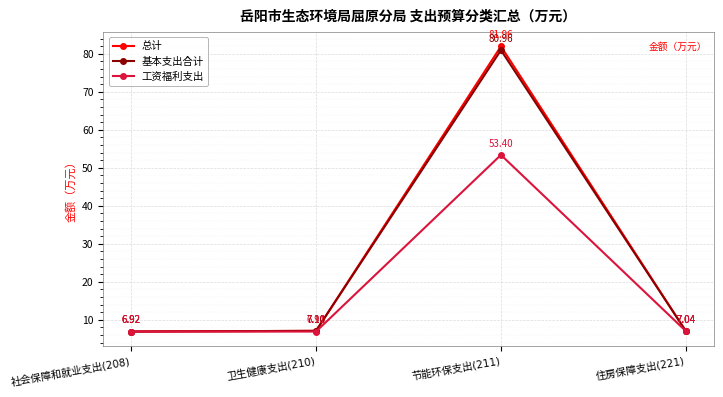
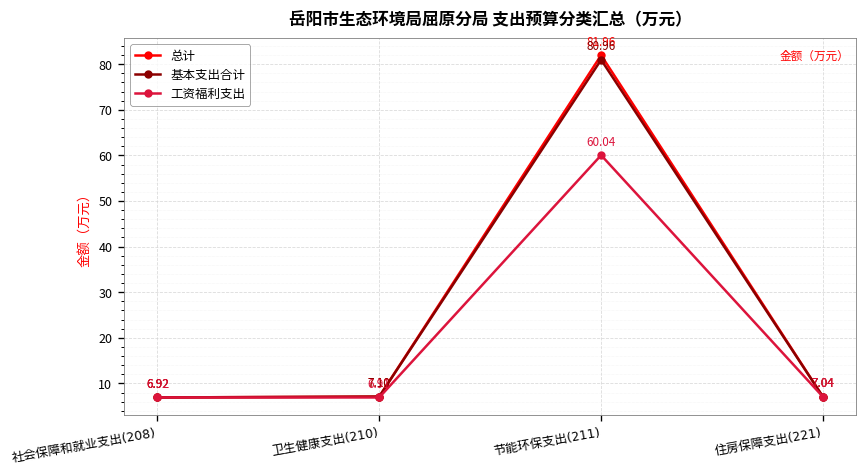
工资福利支出, 节能环保支出(211): 53.40 -> 60.04
